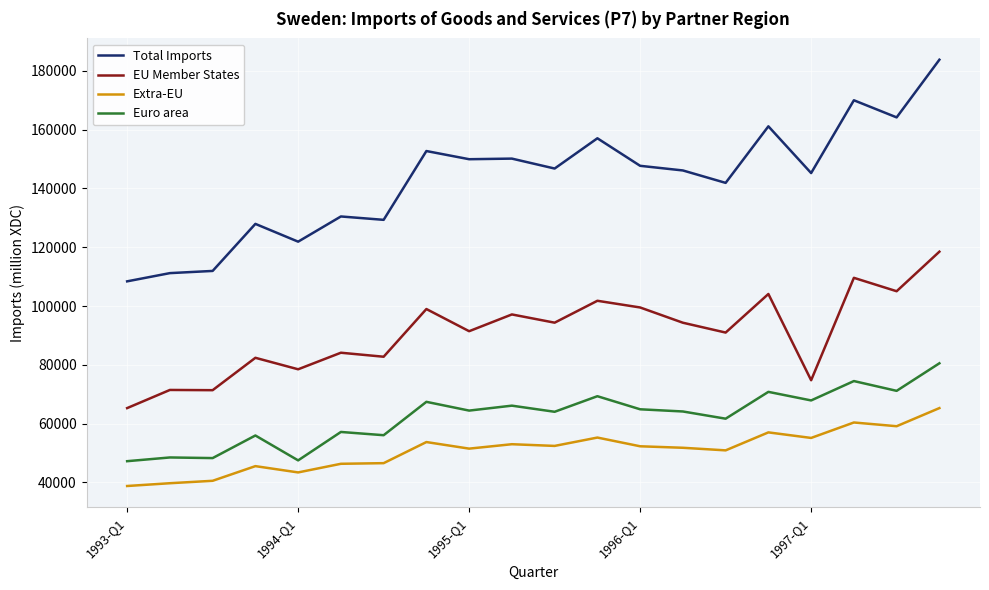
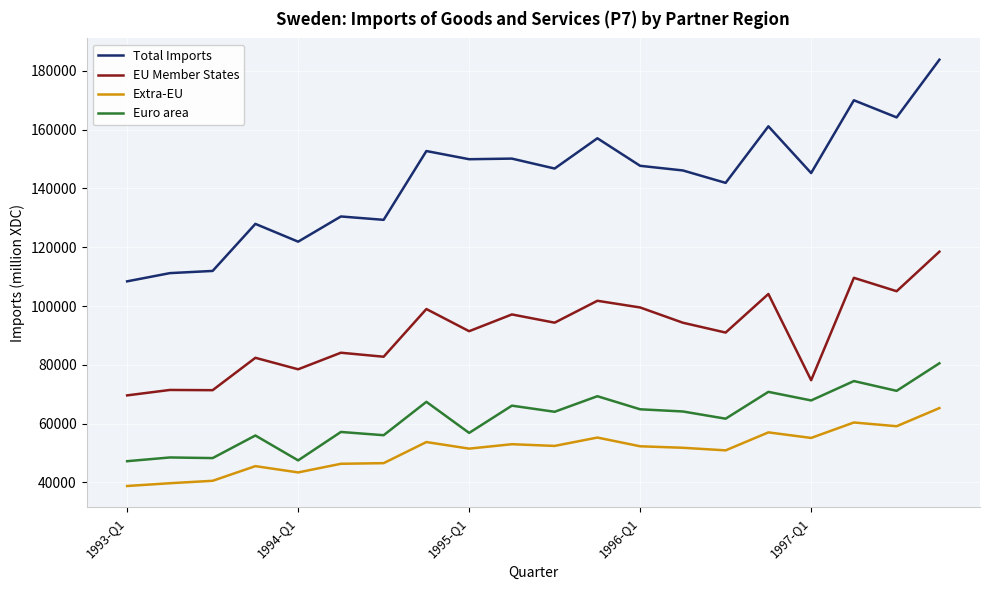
EU Member States, 1993-Q1: 65000 -> 70000
Euro area, 1995-Q1: 64000 -> 57000
